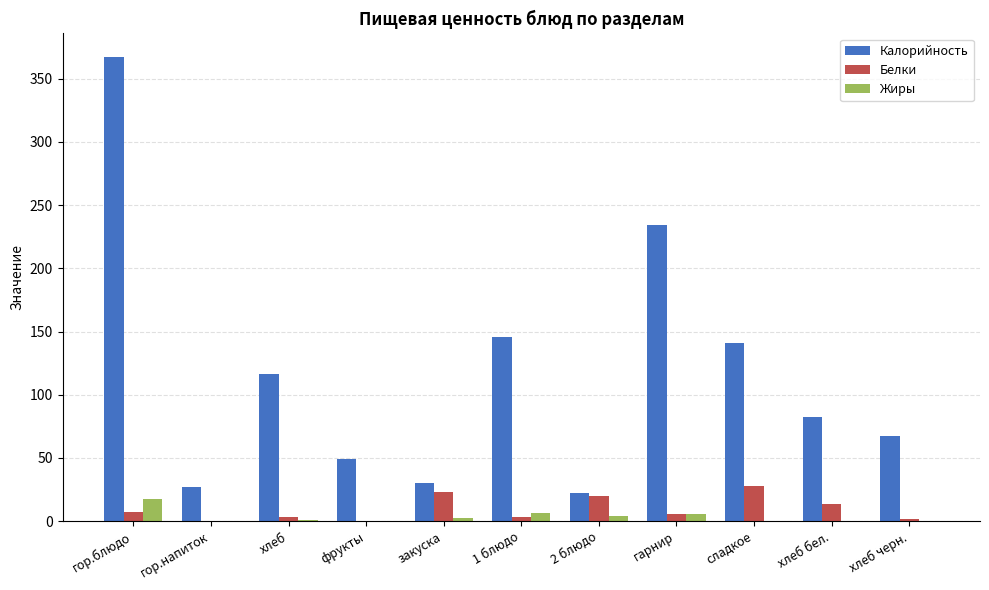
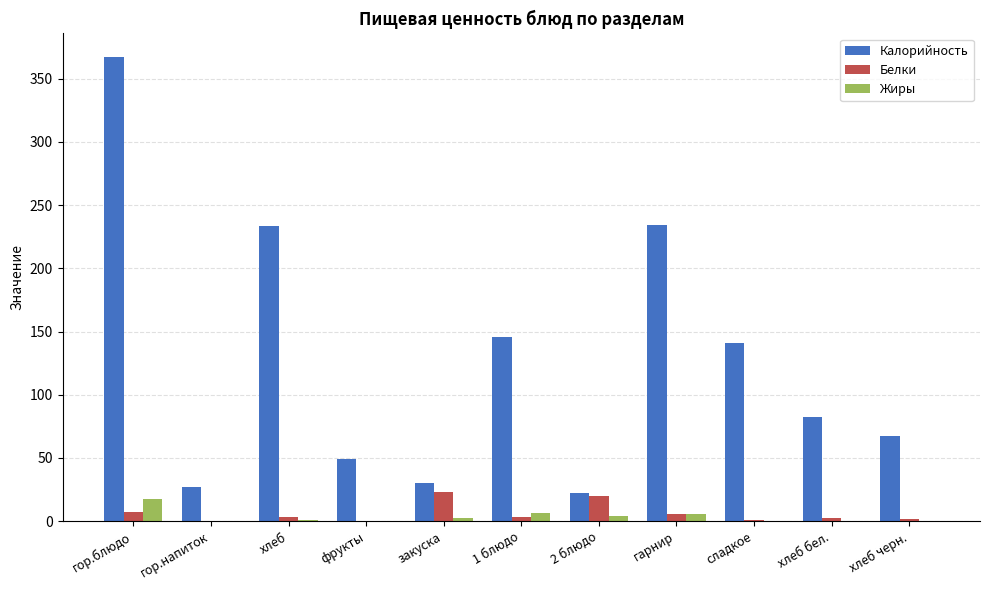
Калорийность, хлеб: 116 -> 234
Белки, сладкое: 28 -> 1
Белки, хлеб бел.: 14 -> 2
